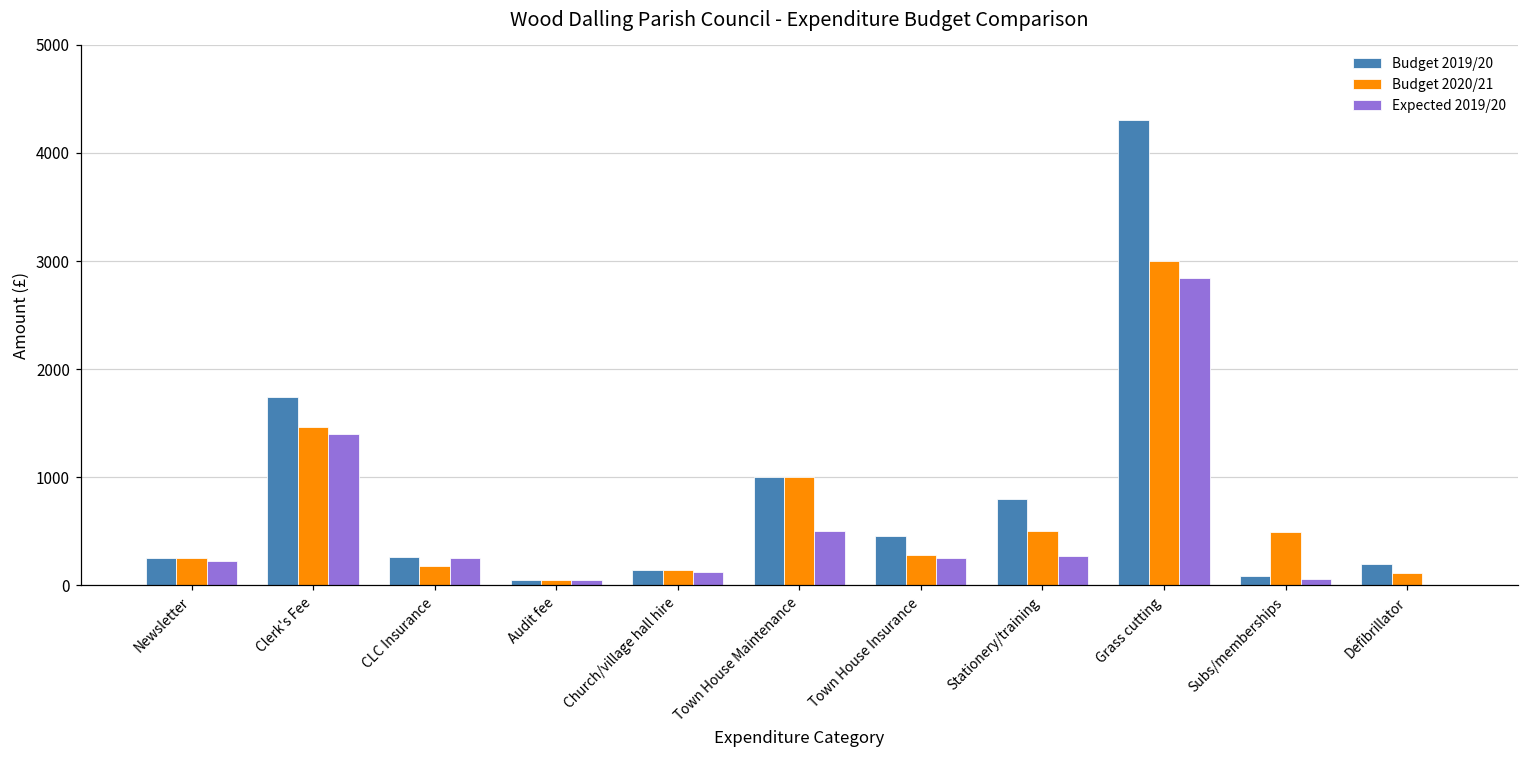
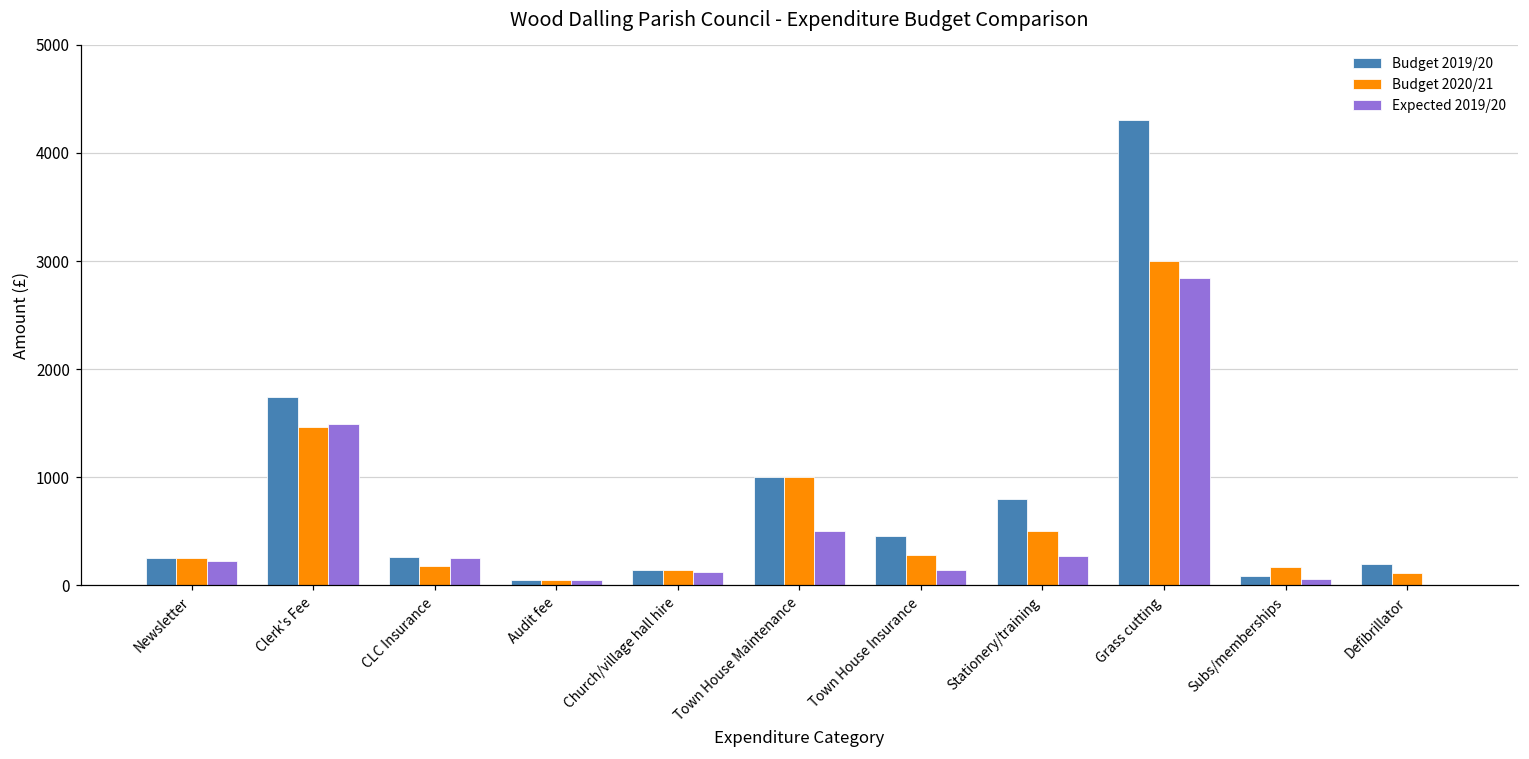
Expected 2019/20, Clerk's Fee: 1400 -> 1500
Expected 2019/20, Town House Insurance: 300 -> 100
Budget 2020/21, Subs/memberships: 500 -> 200
